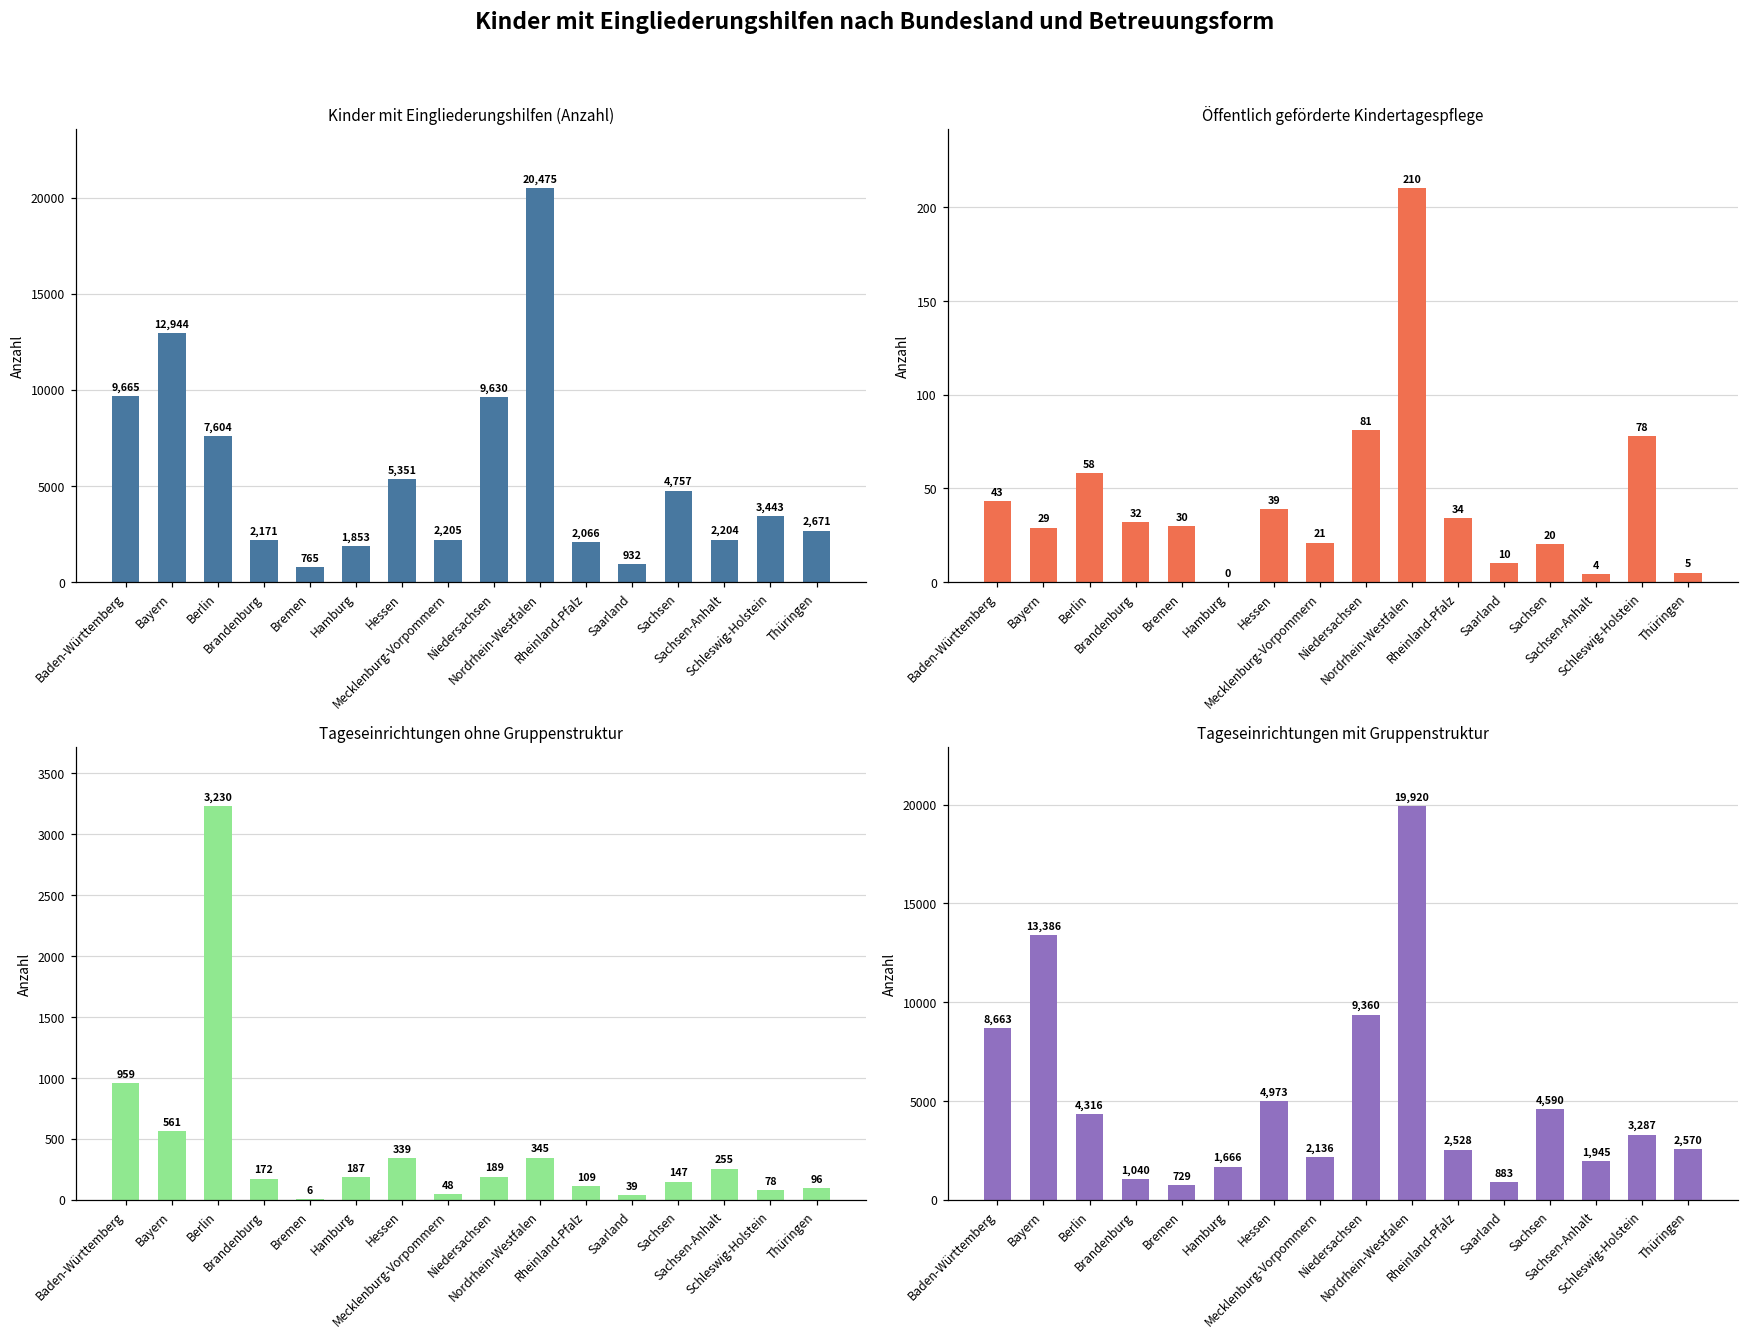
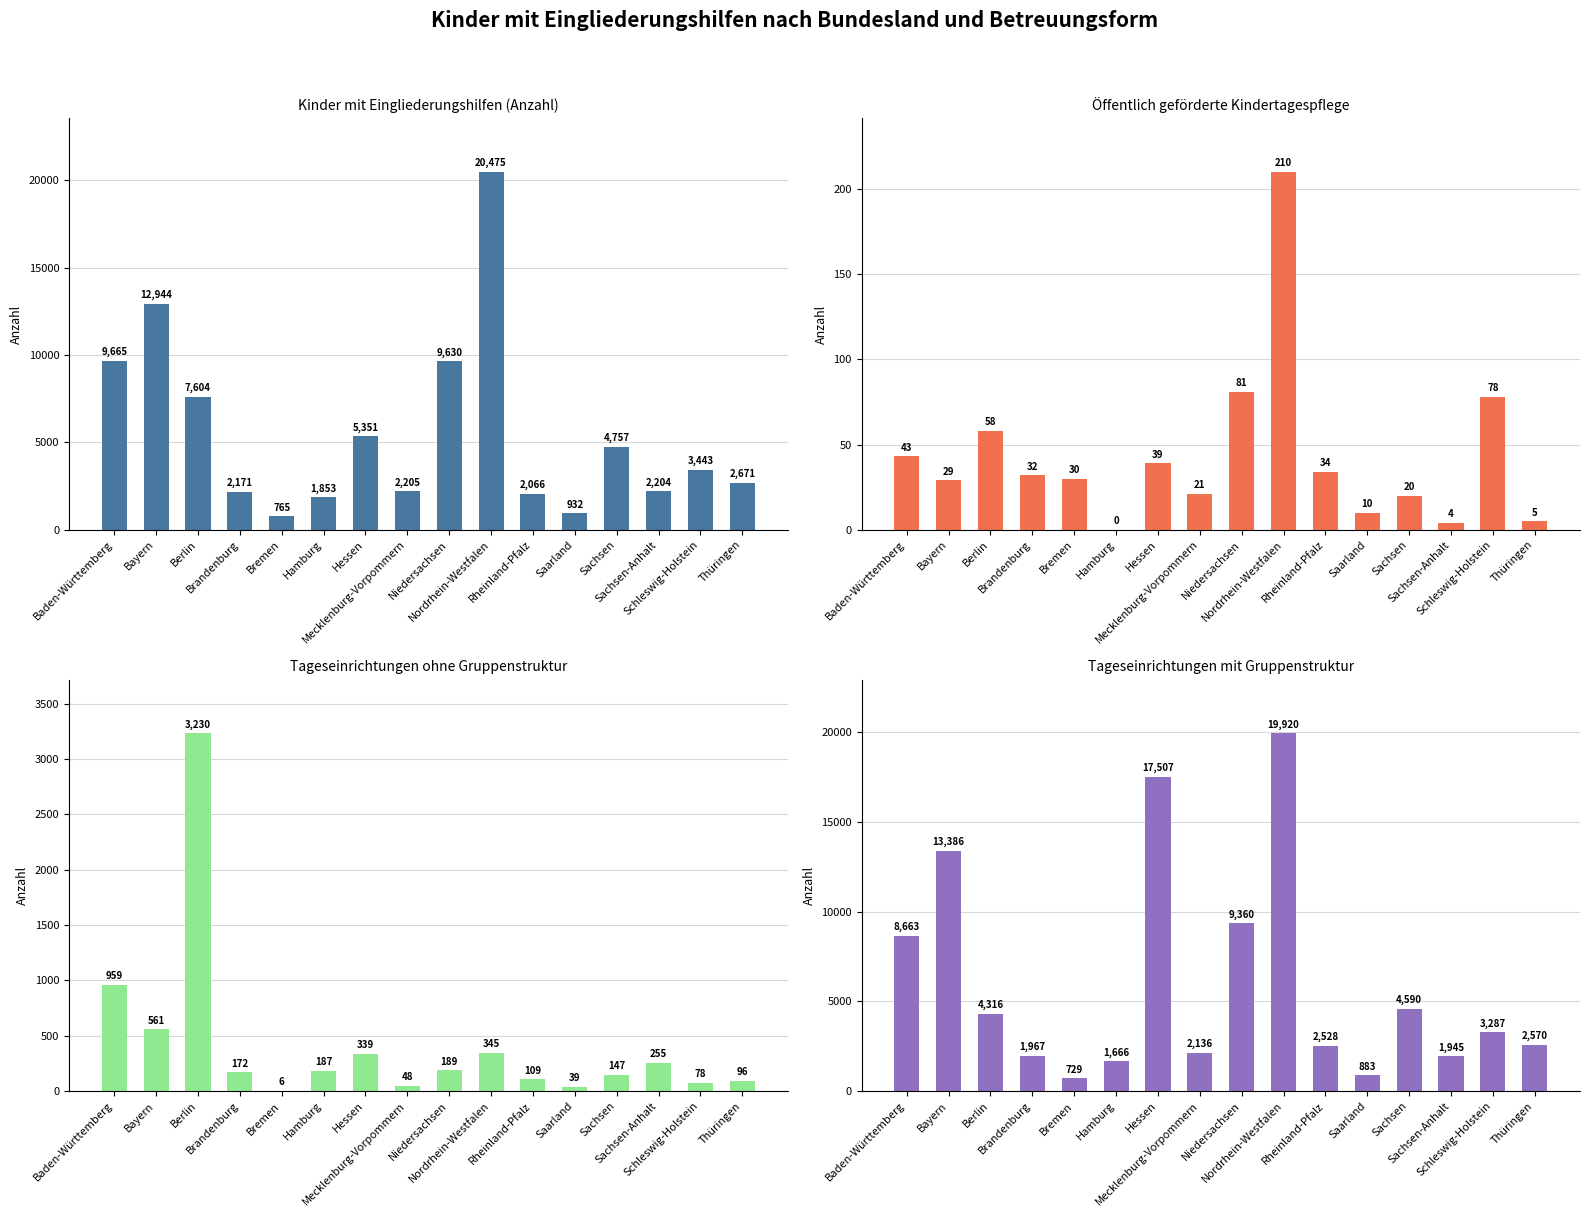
Tageseinrichtungen mit Gruppenstruktur, Brandenburg: 1,040 -> 1,967
Tageseinrichtungen mit Gruppenstruktur, Hessen: 4,973 -> 17,507
